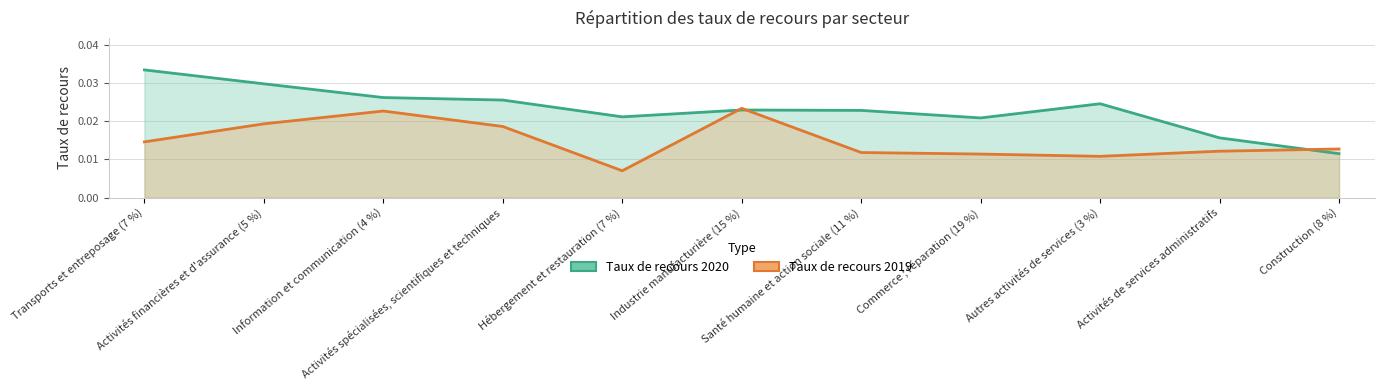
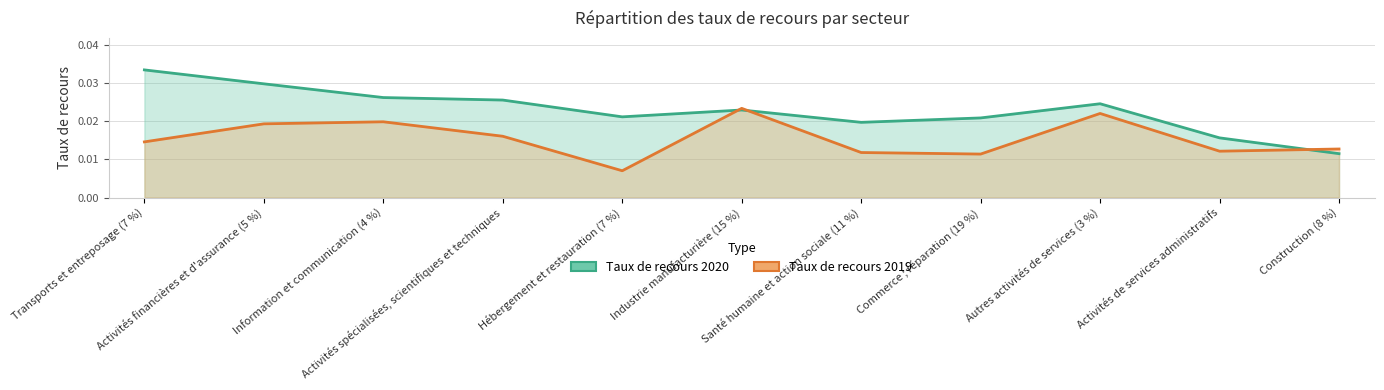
Taux de recours 2019, Information et communication (4 %): 0.023 -> 0.020
Taux de recours 2019, Activités spécialisées, scientifiques et techniques: 0.019 -> 0.016
Taux de recours 2020, Santé humaine et action sociale (11 %): 0.023 -> 0.020
Taux de recours 2019, Autres activités de services (3 %): 0.011 -> 0.022
